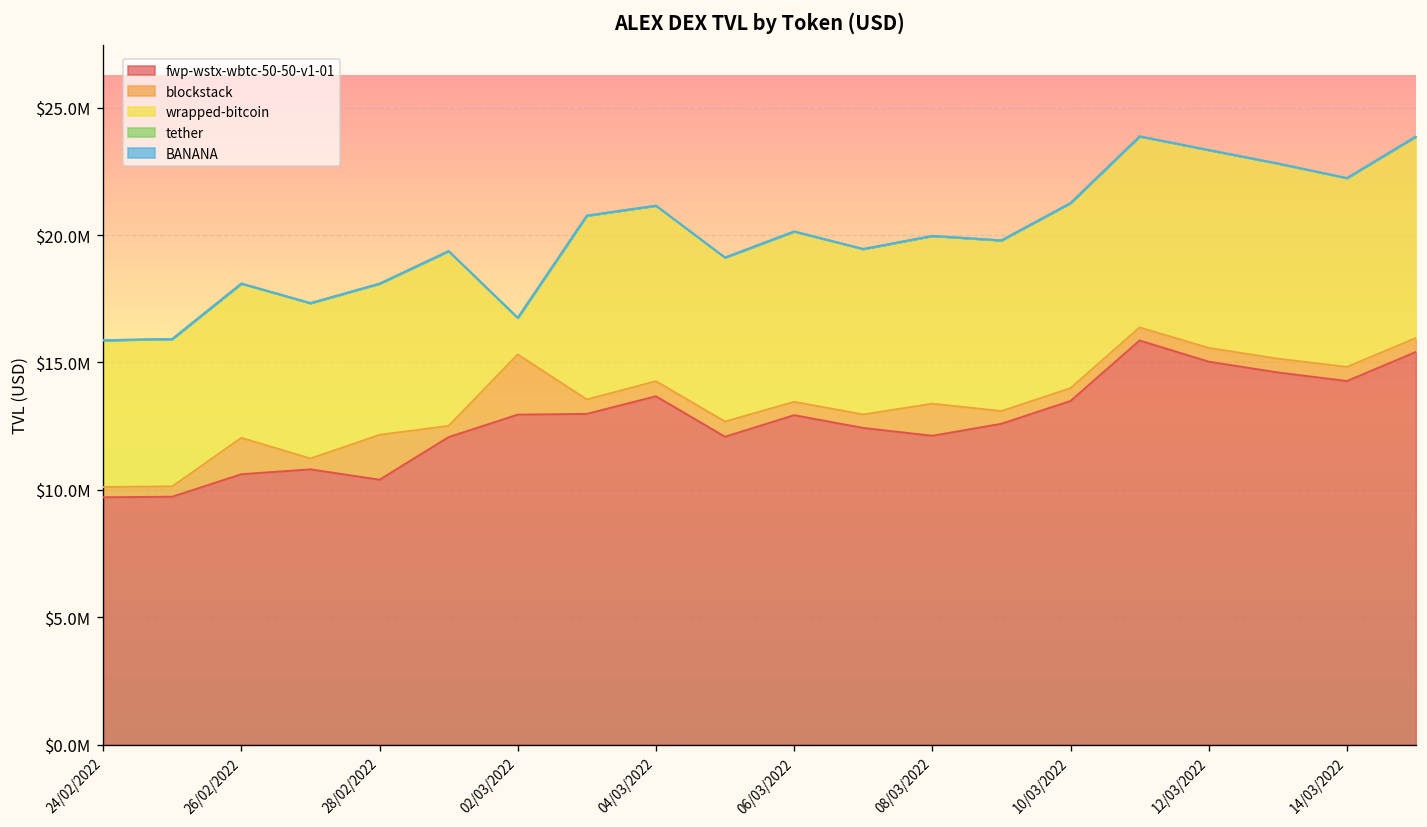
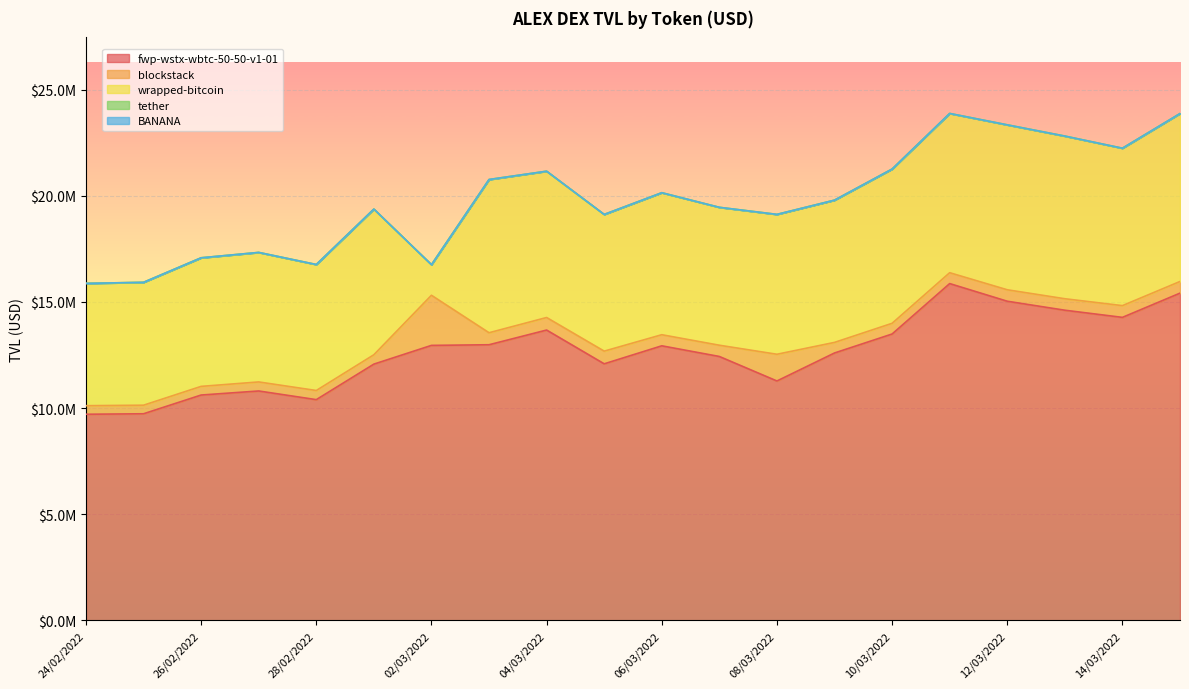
blockstack, 26/02/2022: $1400000 -> $400000
blockstack, 28/02/2022: $1800000 -> $400000
fwp-wstx-wbtc-50-50-v1-01, 08/03/2022: $12100000 -> $11300000
